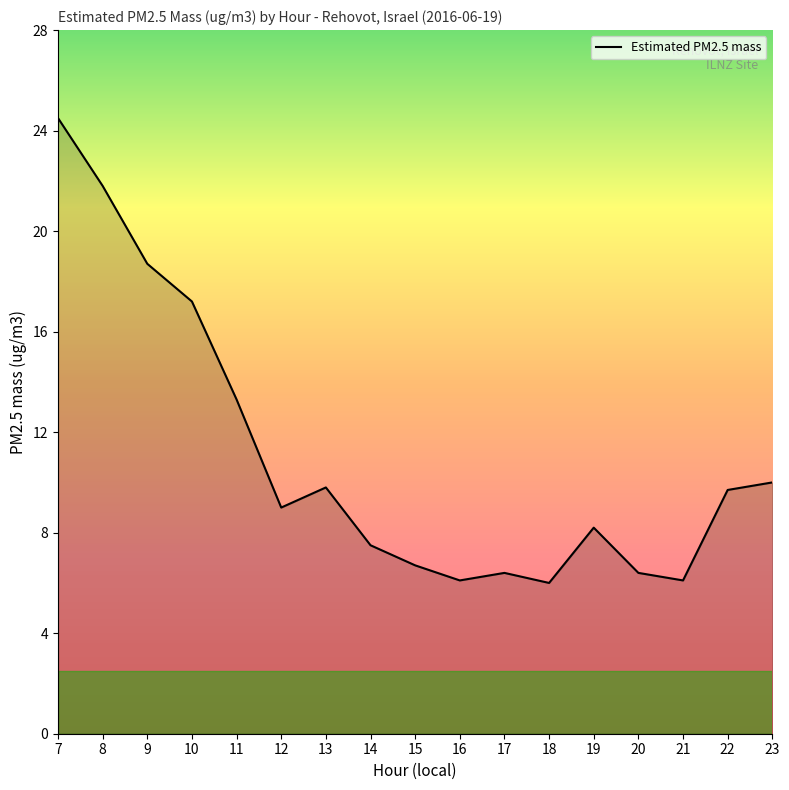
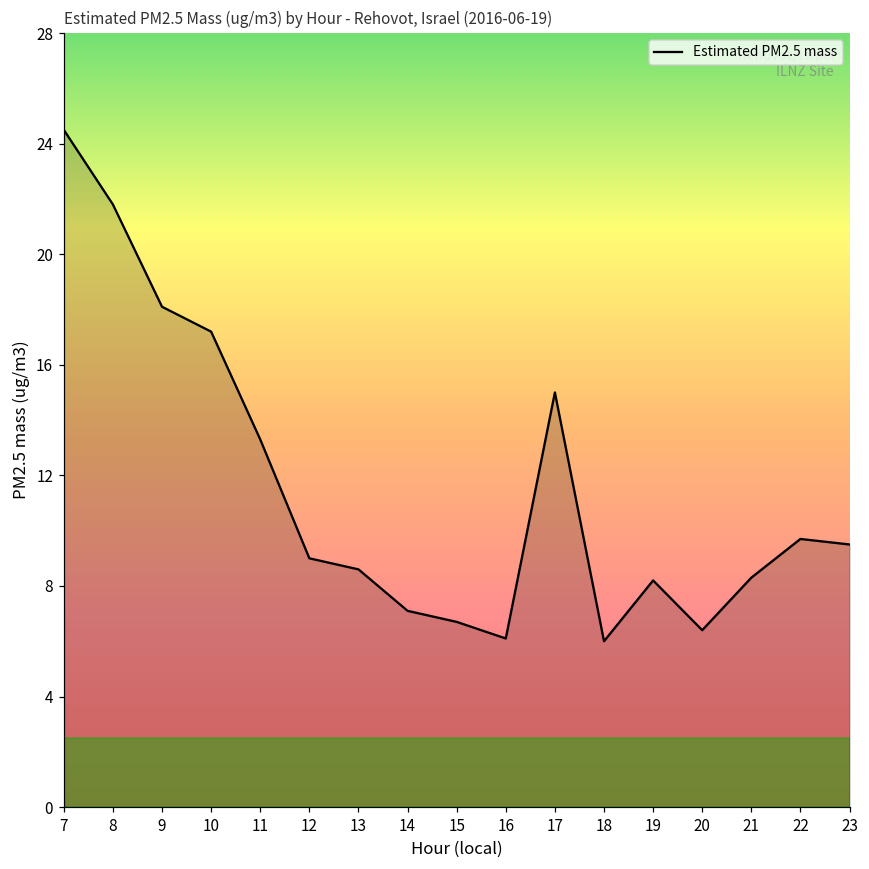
9: 18.7 -> 18.1
13: 9.8 -> 8.6
14: 7.5 -> 7.1
17: 6.4 -> 15.0
21: 6.1 -> 8.3
23: 10.0 -> 9.5
